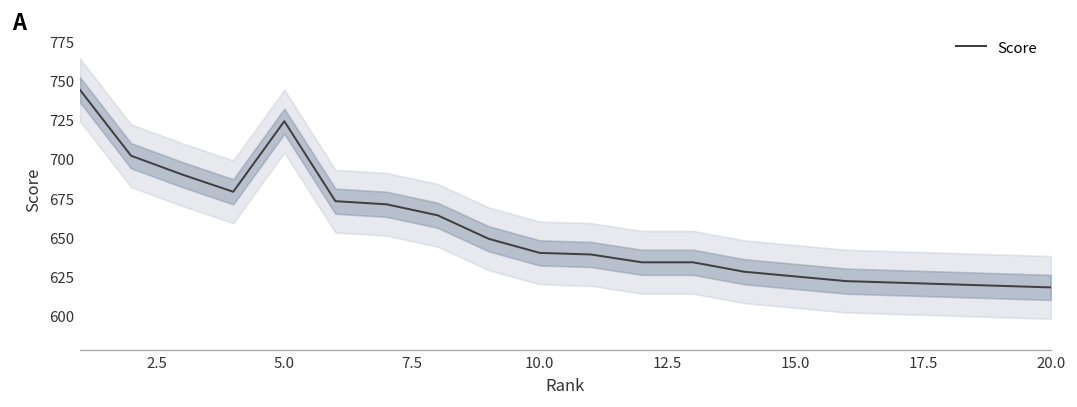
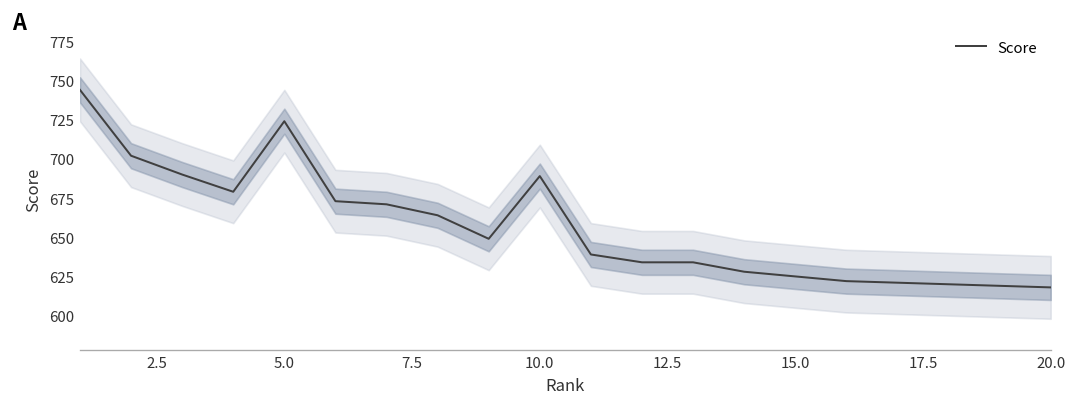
Score, 10.0: 640 -> 689
